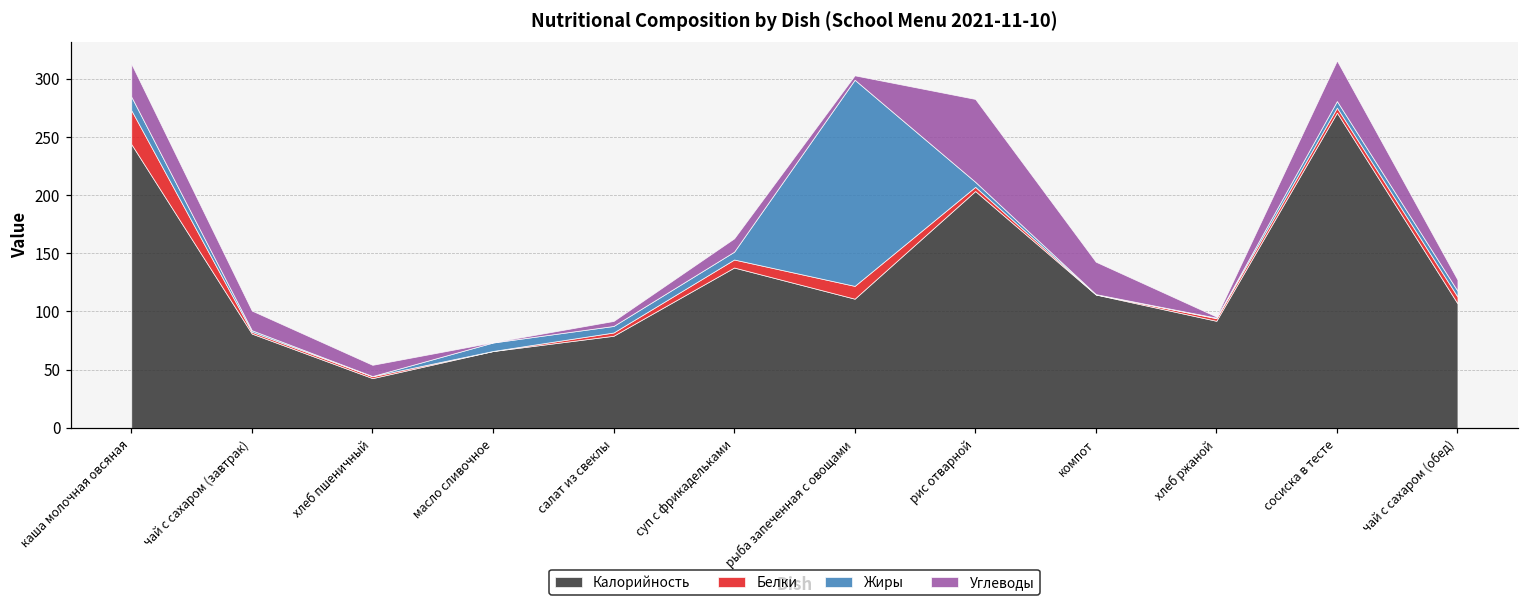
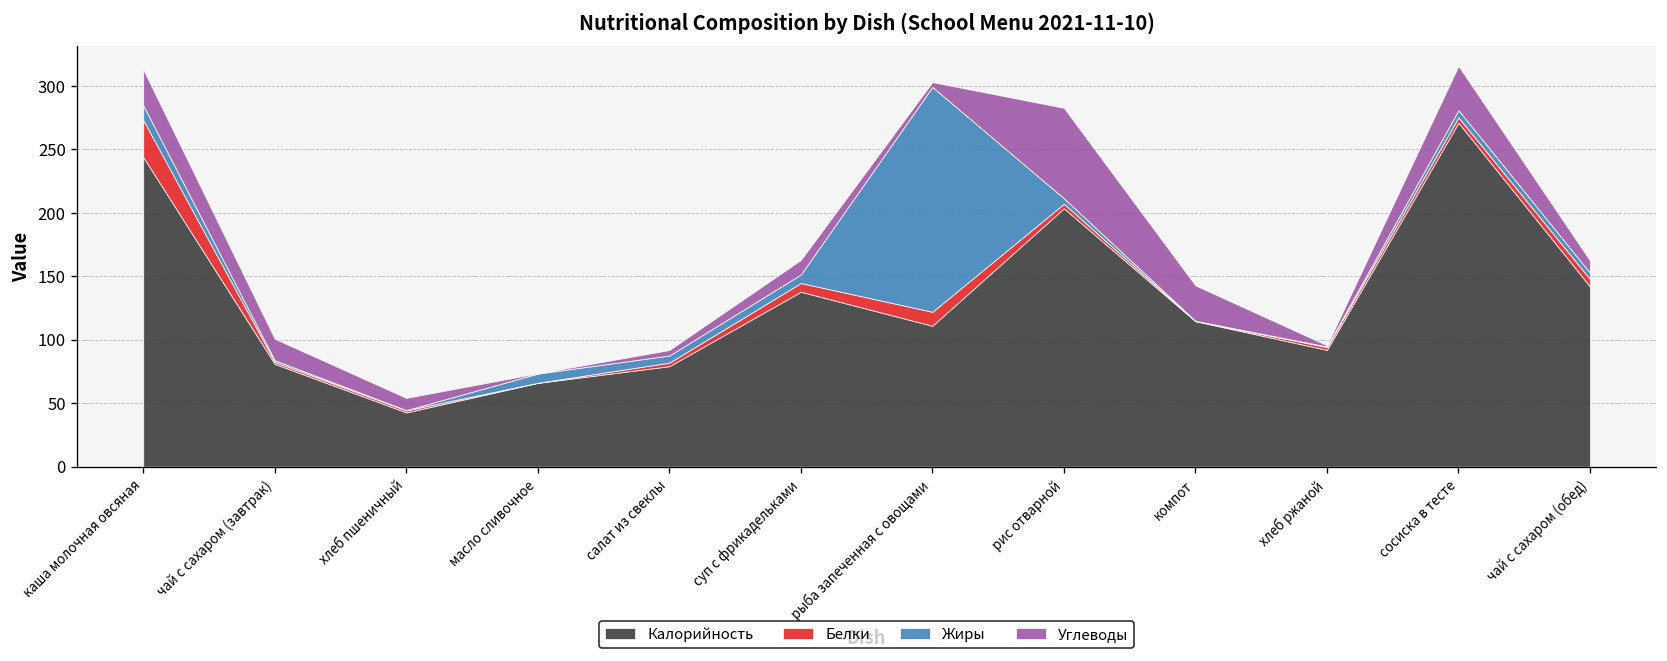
Калорийность, чай с сахаром (обед): 107 -> 142
